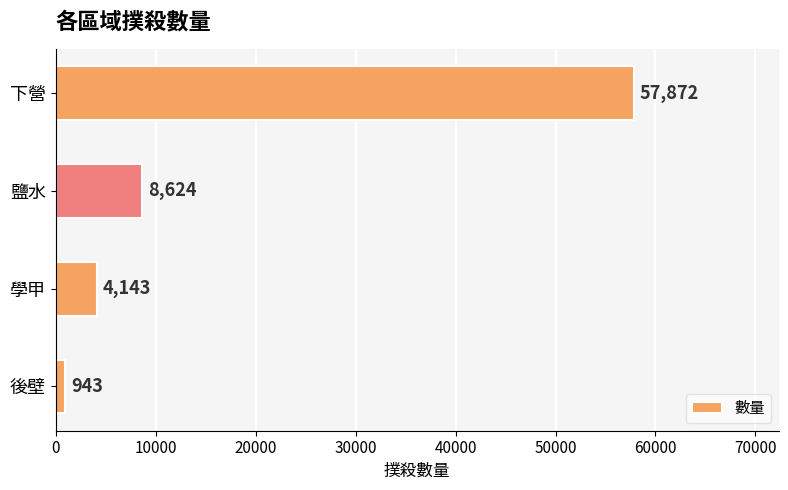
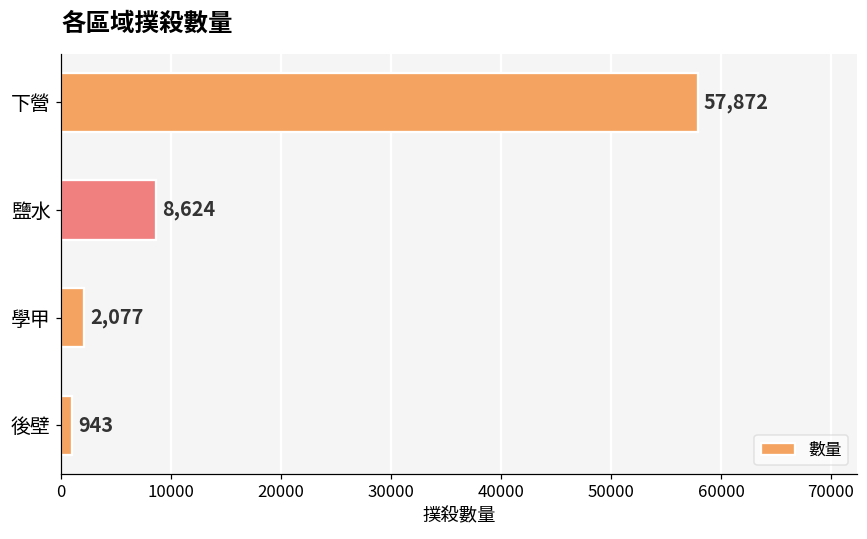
學甲: 4,143 -> 2,077
